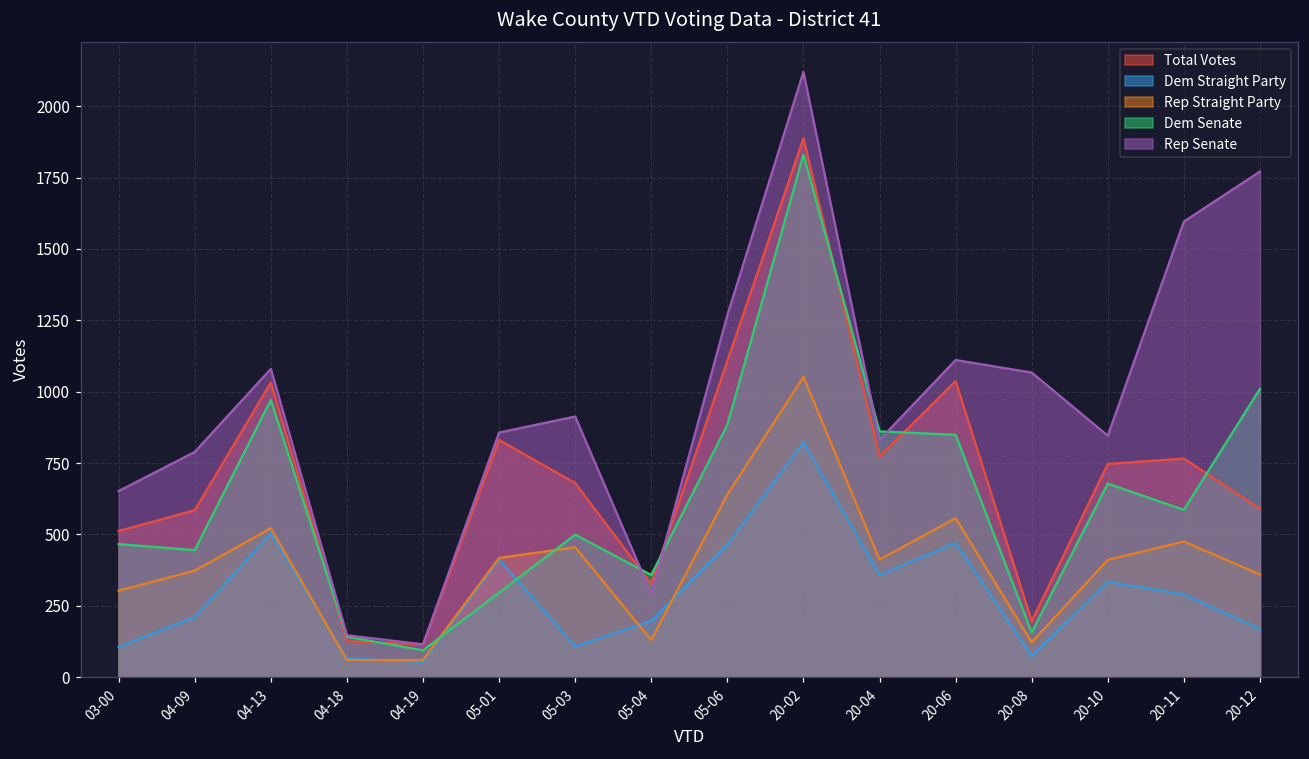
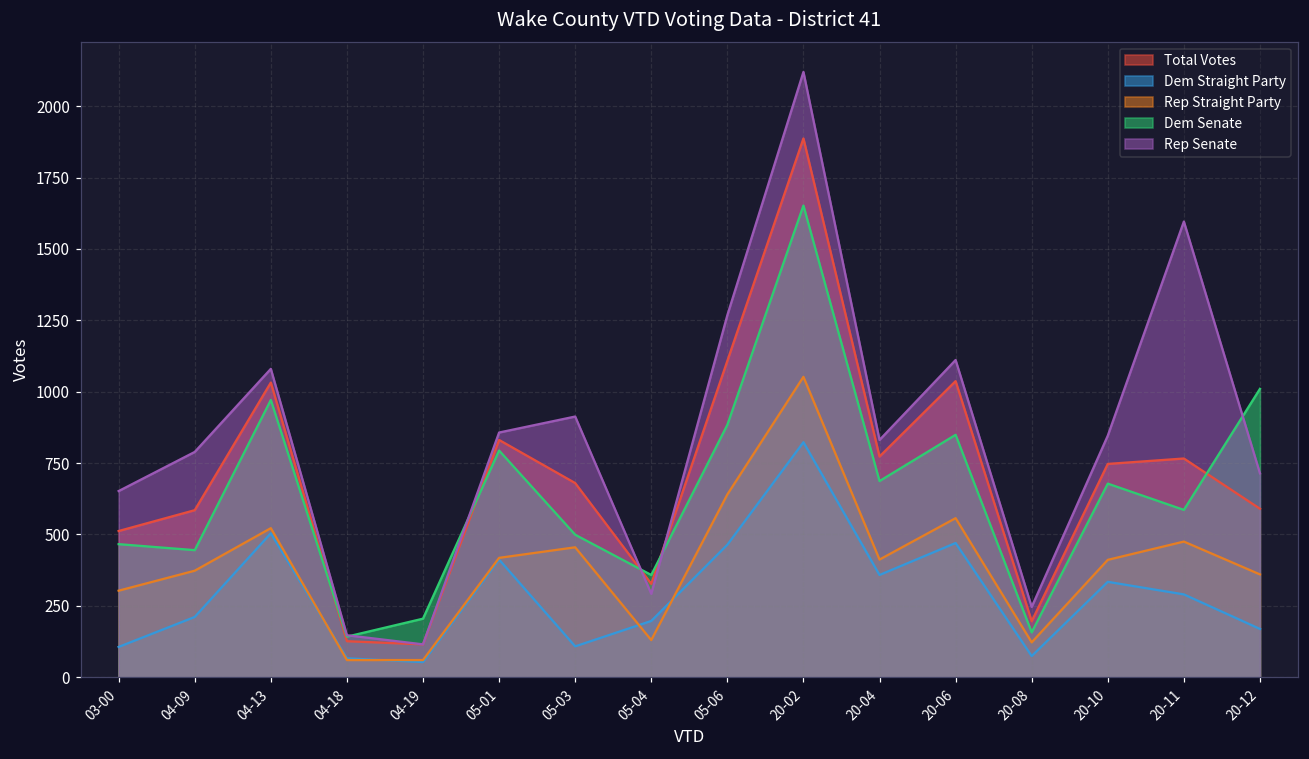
Dem Senate, 04-19: 90 -> 210
Dem Senate, 05-01: 300 -> 790
Dem Senate, 20-02: 1830 -> 1650
Dem Senate, 20-04: 860 -> 690
Rep Senate, 20-08: 1070 -> 250
Rep Senate, 20-12: 1770 -> 710
